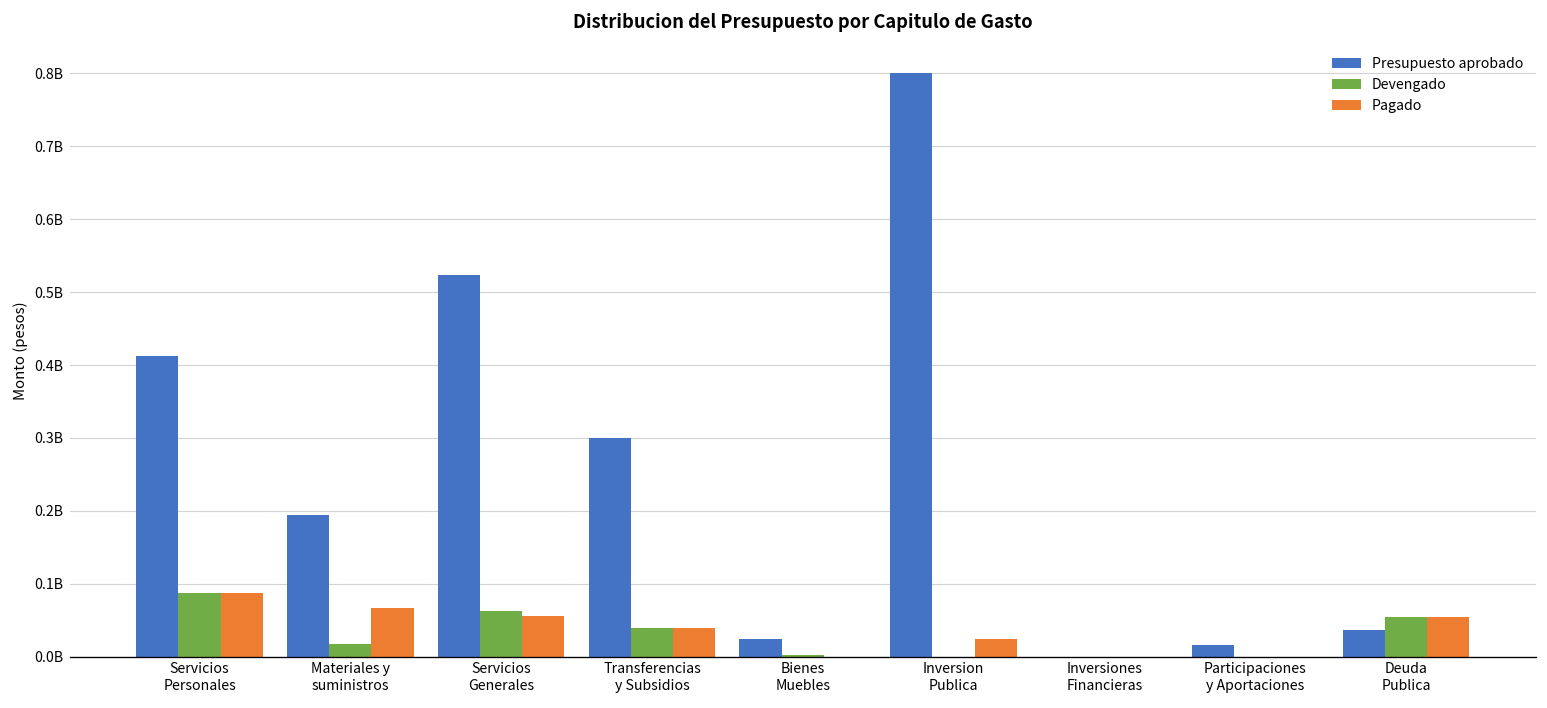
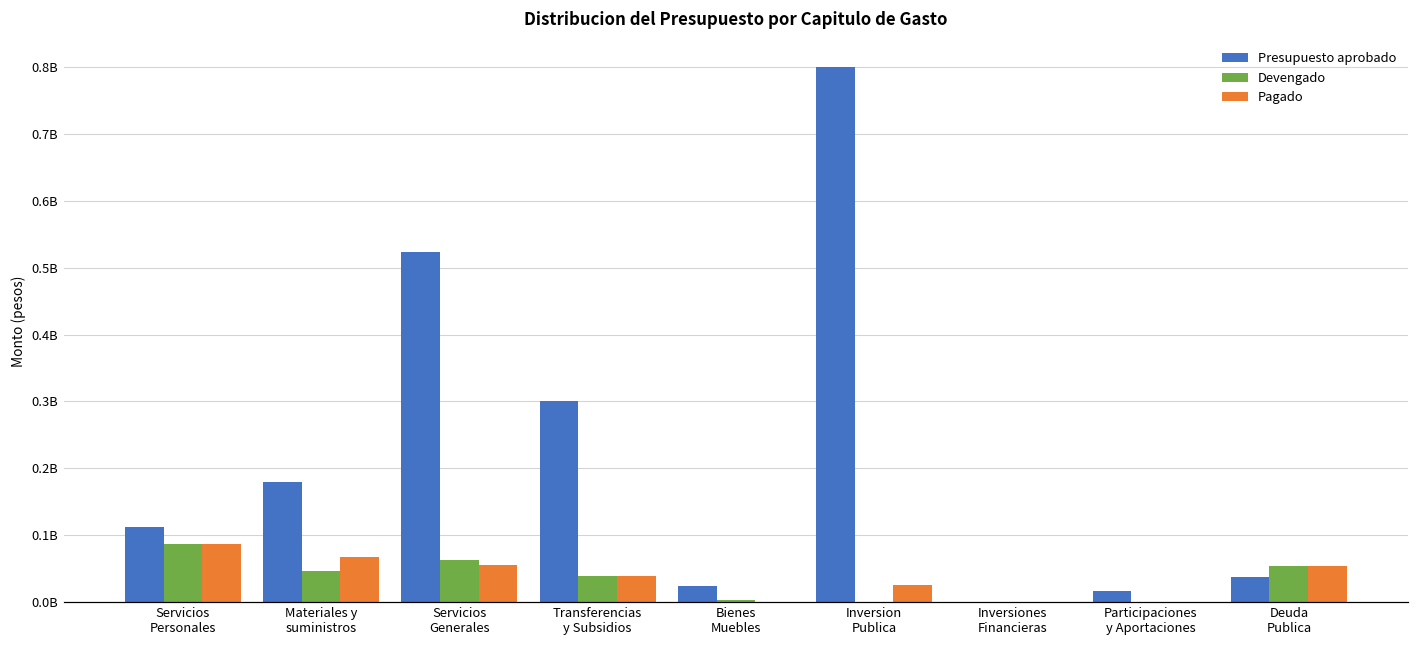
Presupuesto aprobado, Servicios Personales: 410000000 -> 110000000
Presupuesto aprobado, Materiales y suministros: 190000000 -> 180000000
Devengado, Materiales y suministros: 20000000 -> 50000000
